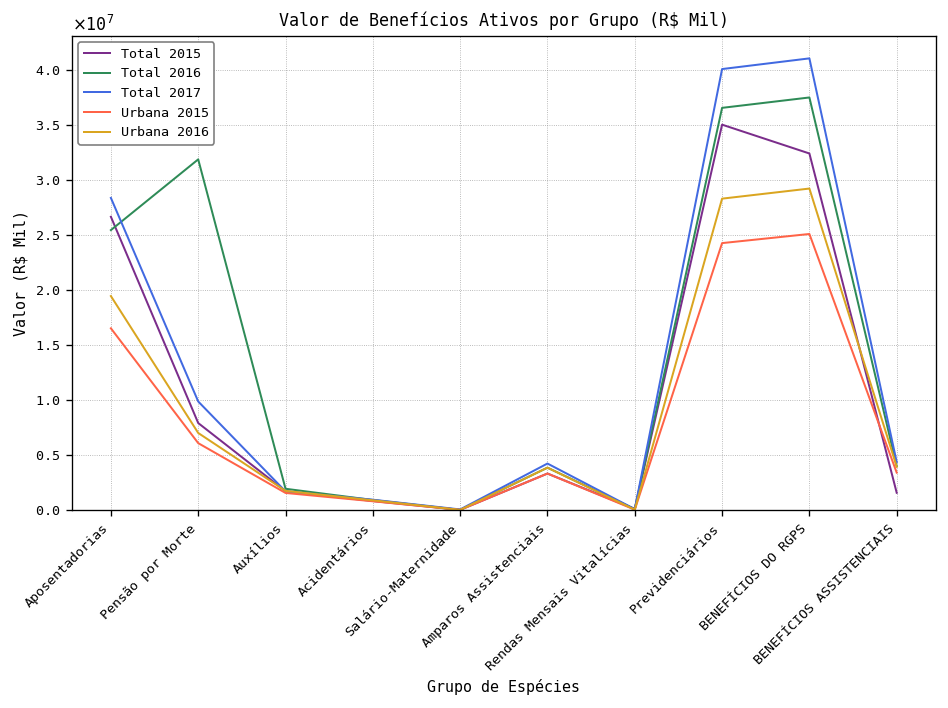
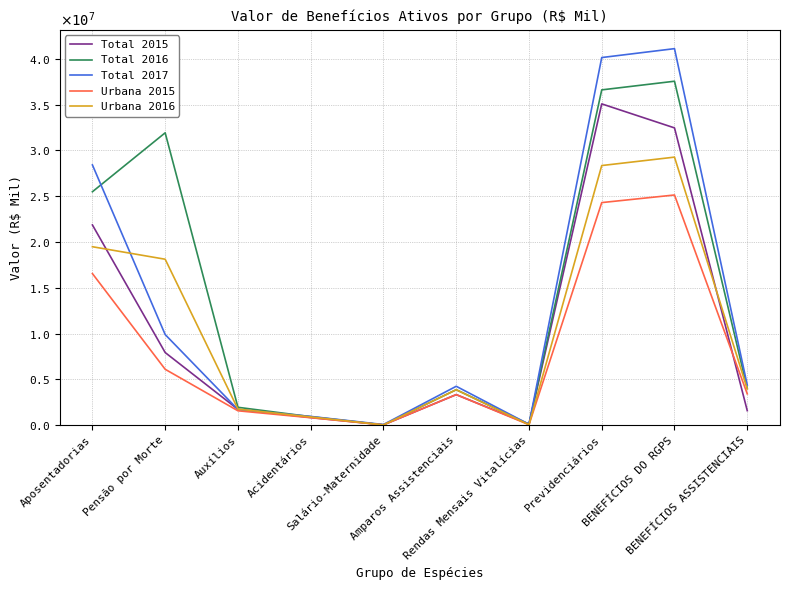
Total 2015, Aposentadorias: 27000000 -> 22000000
Urbana 2016, Pensão por Morte: 7000000 -> 18000000
